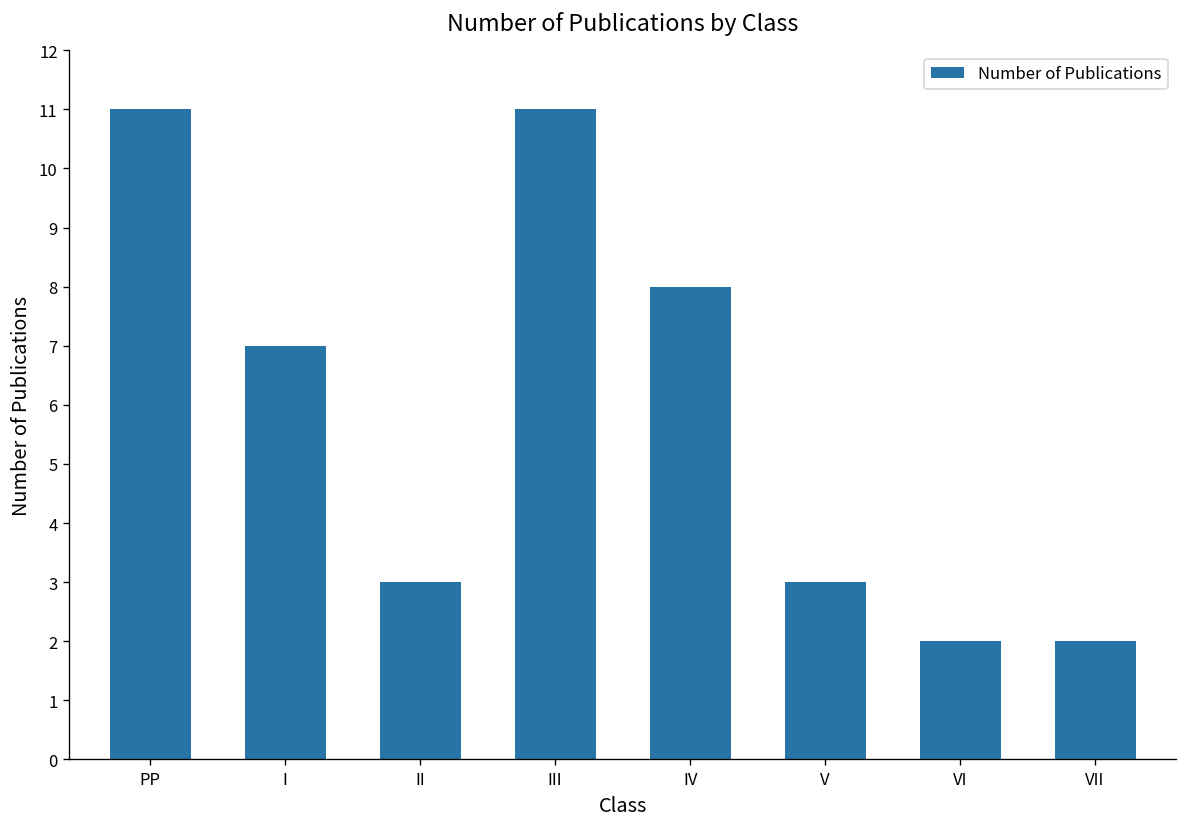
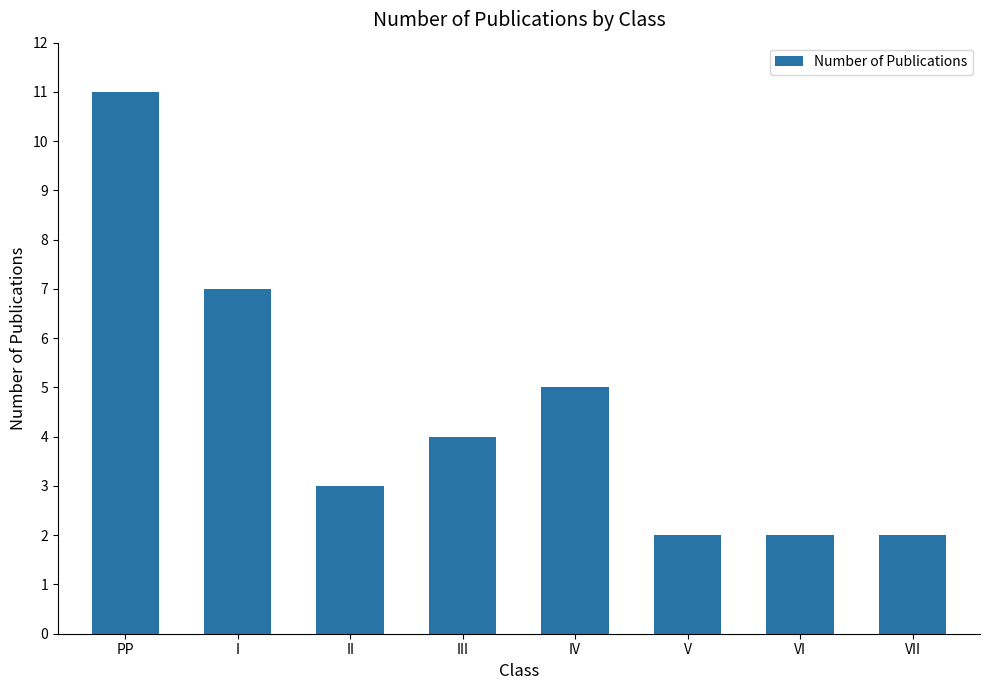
III: 11 -> 4
IV: 8 -> 5
V: 3 -> 2
